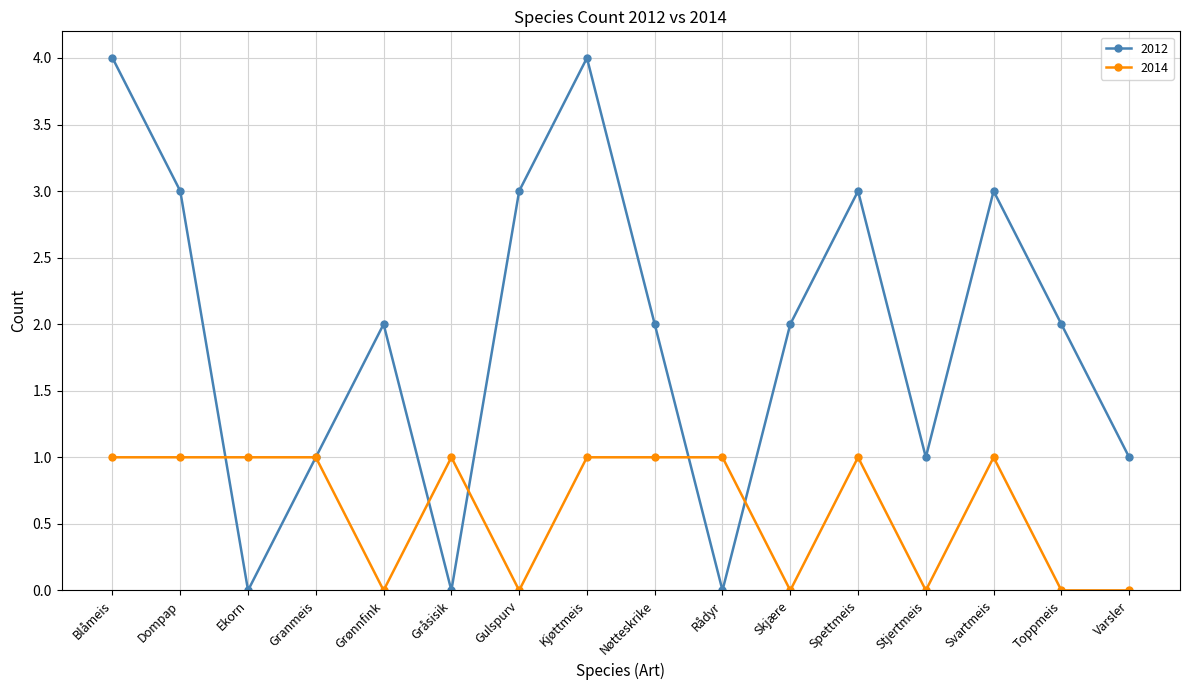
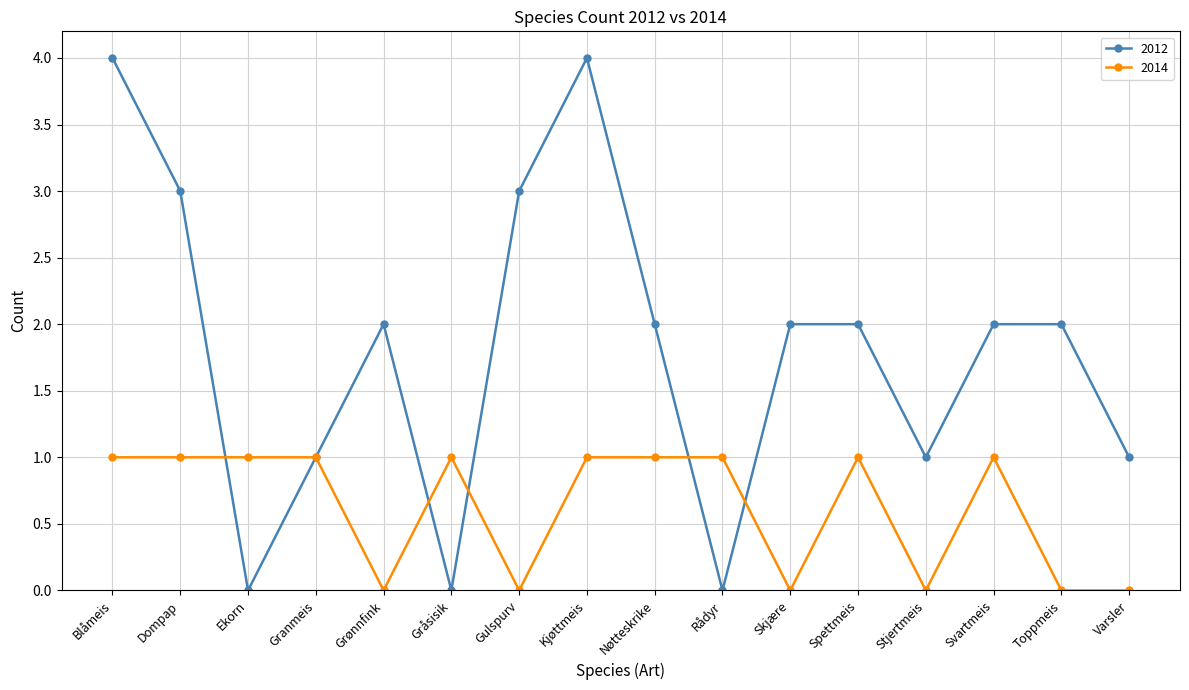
2012, Spettmeis: 3 -> 2
2012, Svartmeis: 3 -> 2
